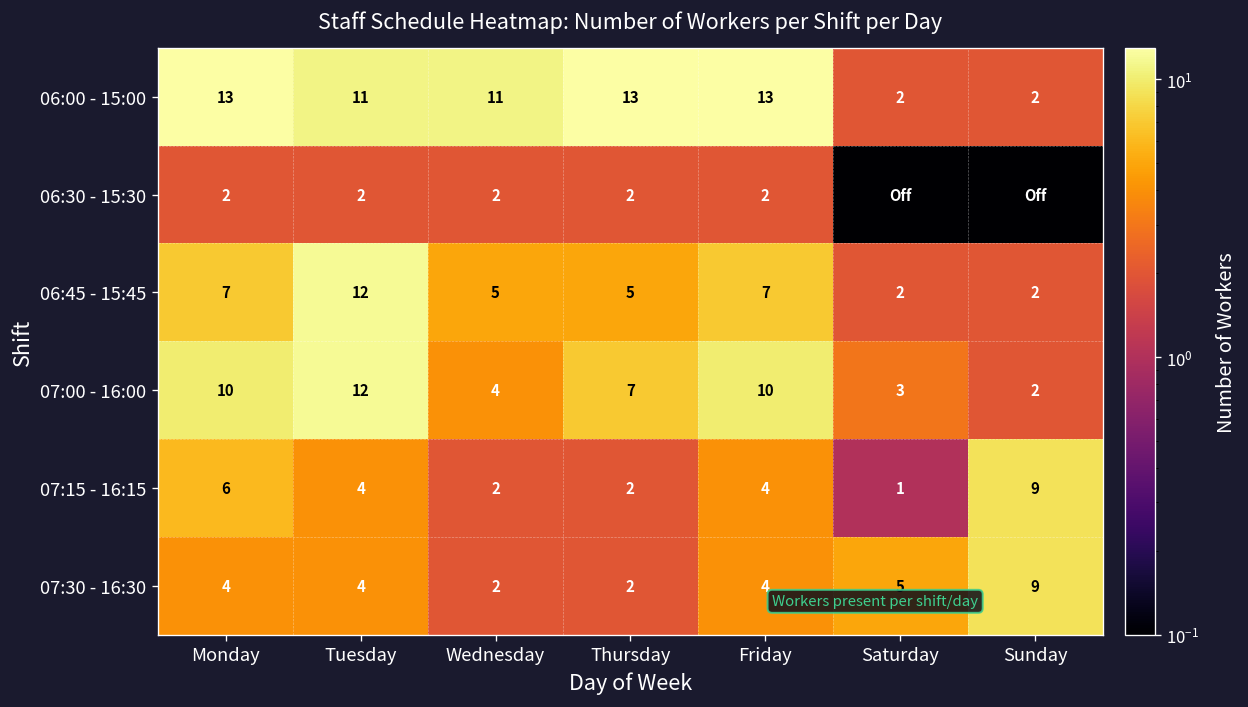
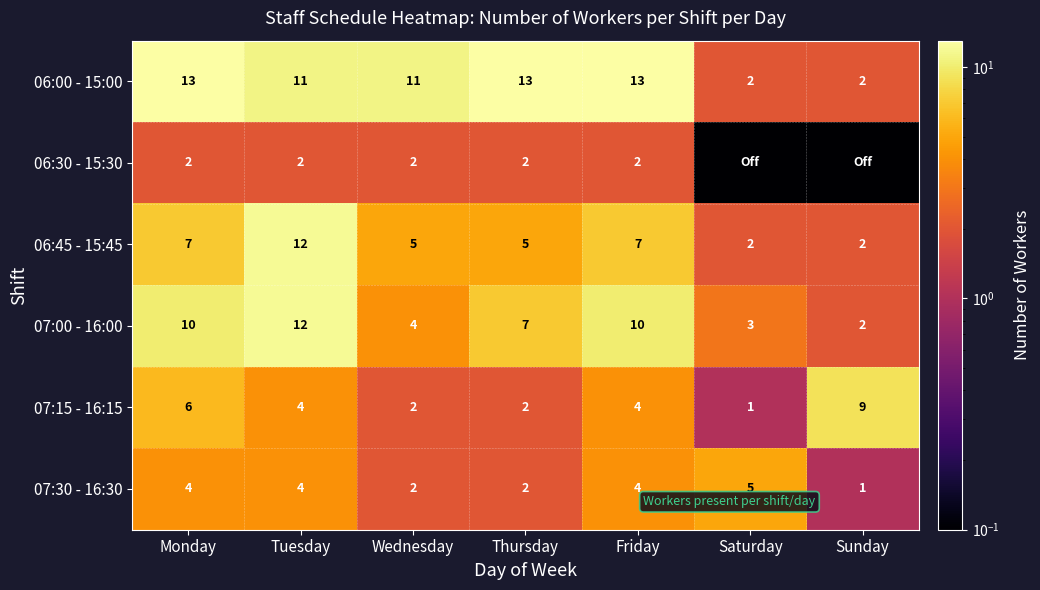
07:30 - 16:30, Sunday: 9 -> 1
